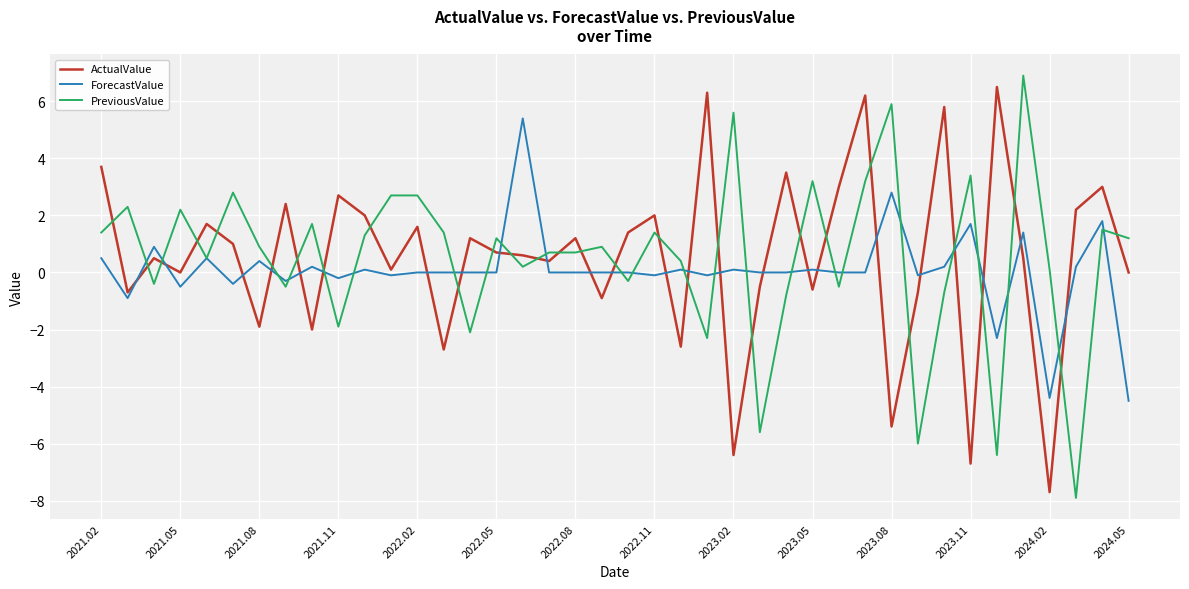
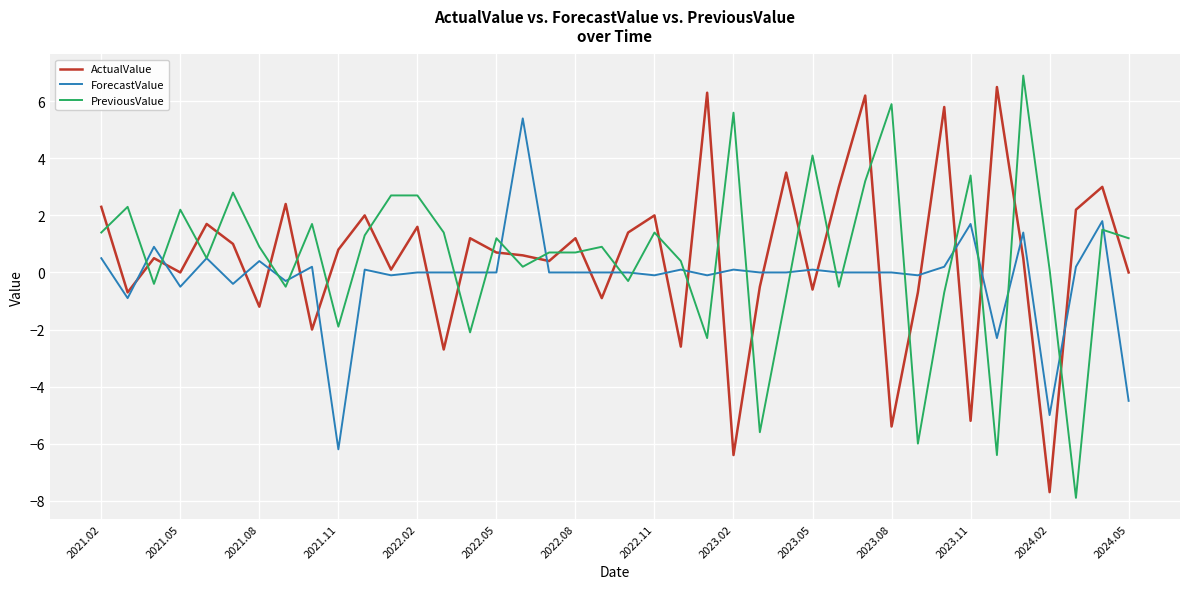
ActualValue, 2021.02: 3.7 -> 2.3
ActualValue, 2021.08: -1.9 -> -1.2
ActualValue, 2021.11: 2.7 -> 0.8
ForecastValue, 2021.11: -0.2 -> -6.2
PreviousValue, 2023.05: 3.2 -> 4.1
ForecastValue, 2023.08: 2.8 -> 0.0
ActualValue, 2023.11: -6.7 -> -5.2
ForecastValue, 2024.02: -4.4 -> -5.0
